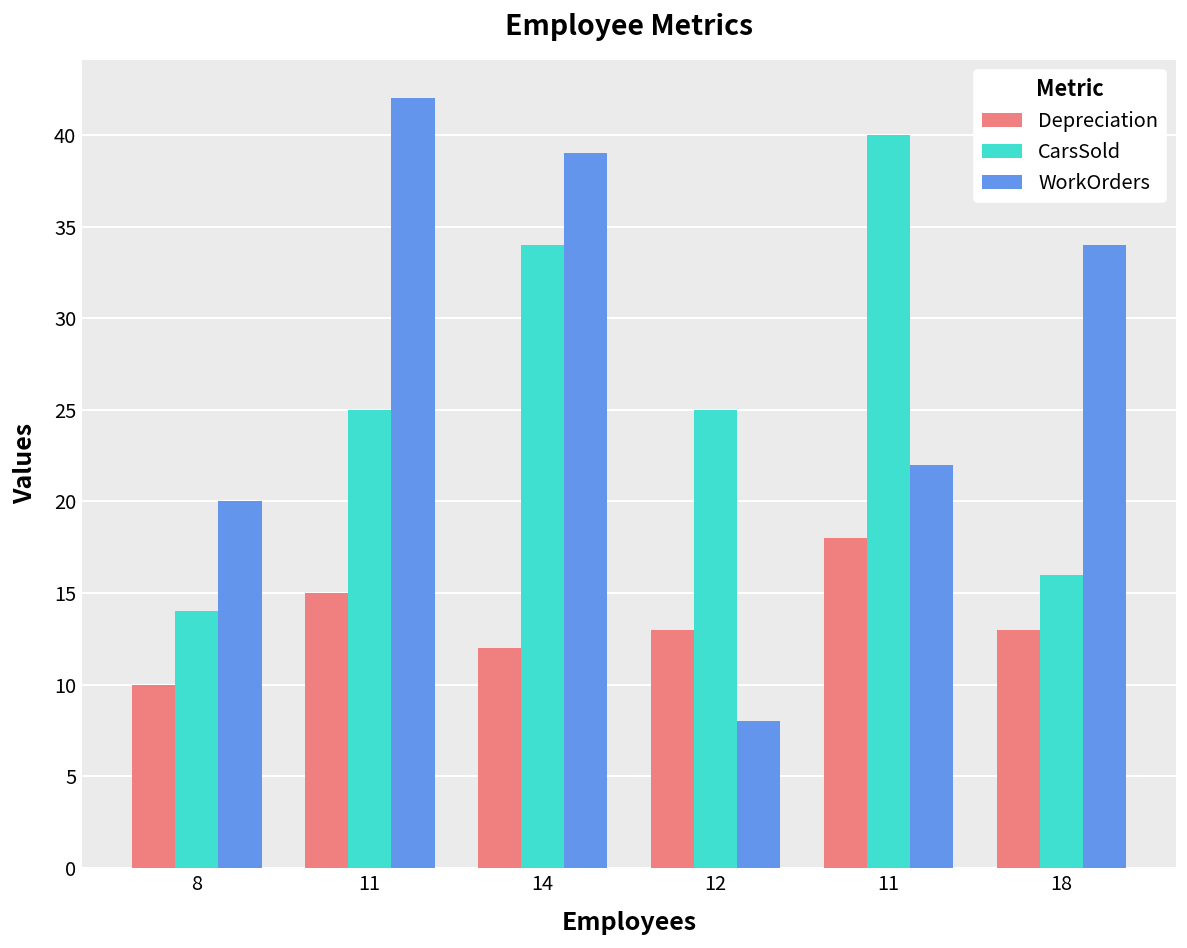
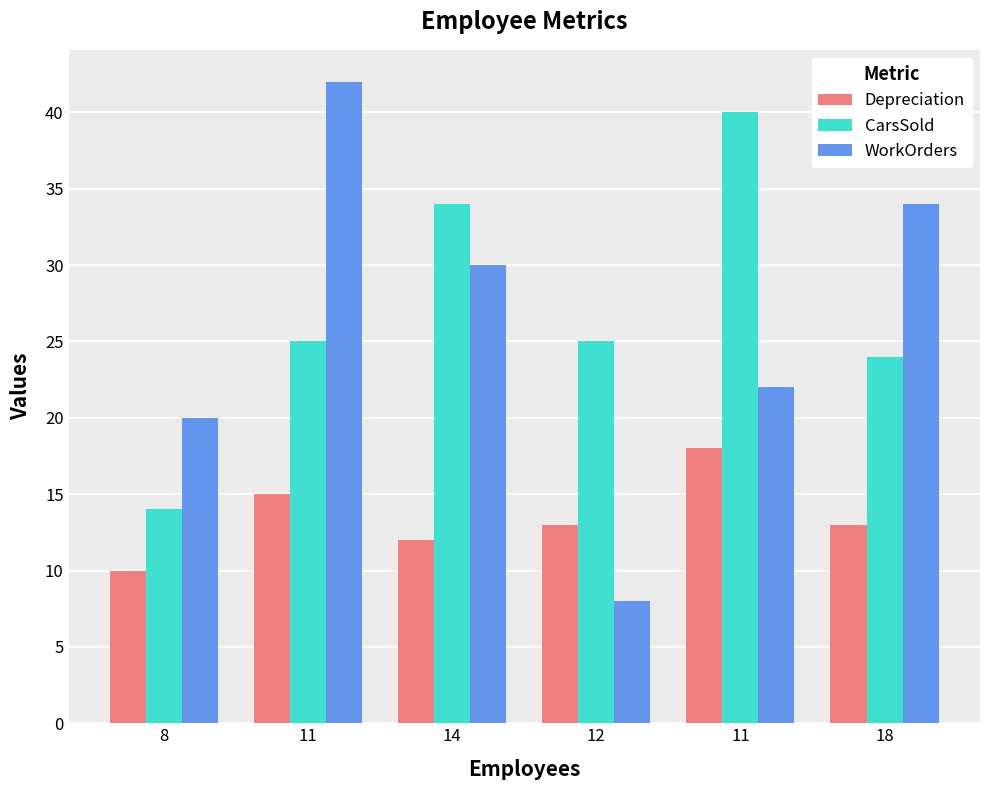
WorkOrders, 14: 39 -> 30
CarsSold, 18: 16 -> 24
